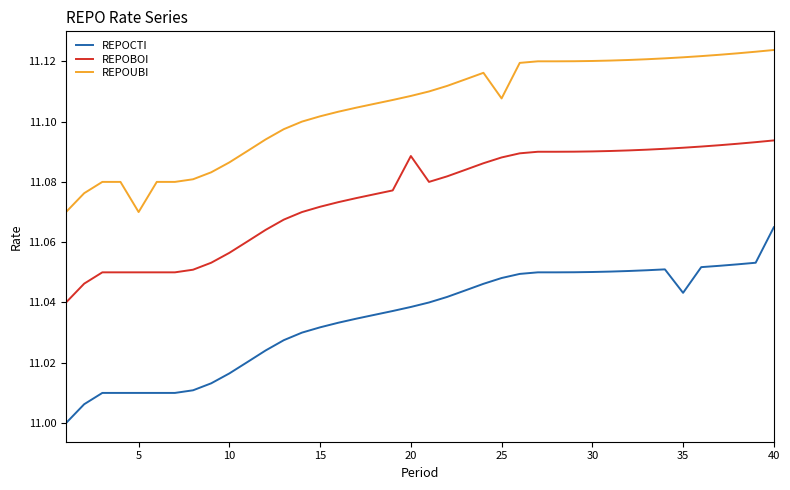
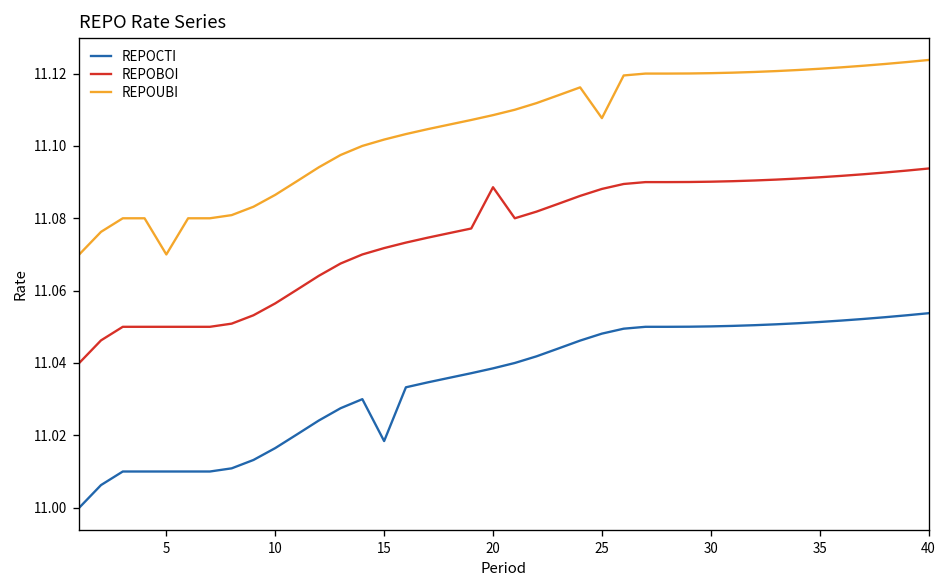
REPOCTI, 15: 11.032 -> 11.018
REPOCTI, 35: 11.043 -> 11.051
REPOCTI, 40: 11.065 -> 11.054
